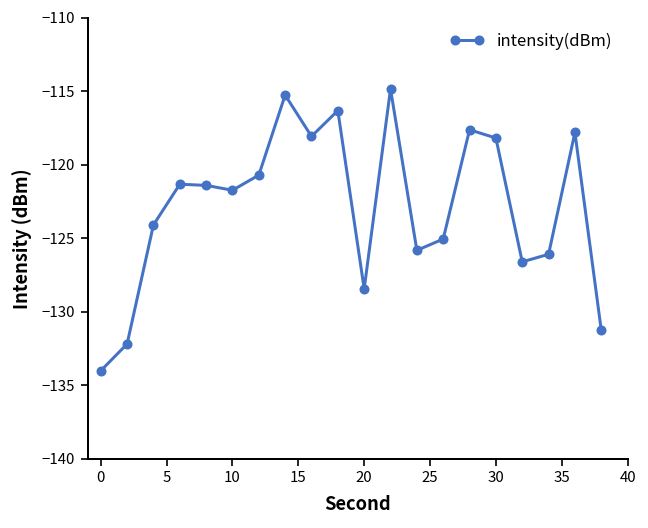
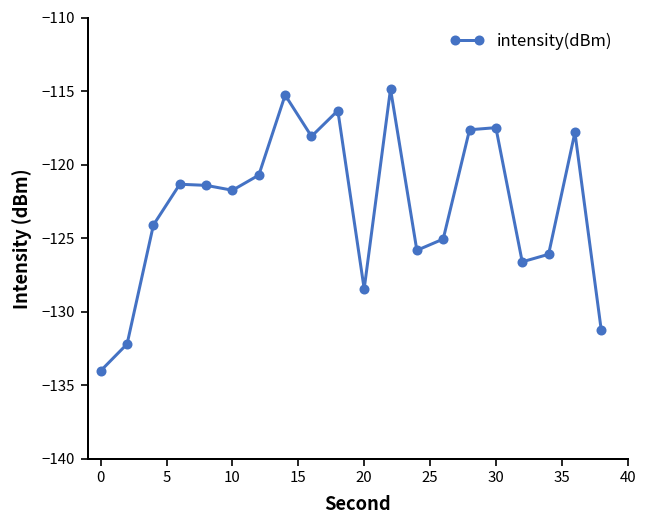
30: -118.2 -> -117.5
